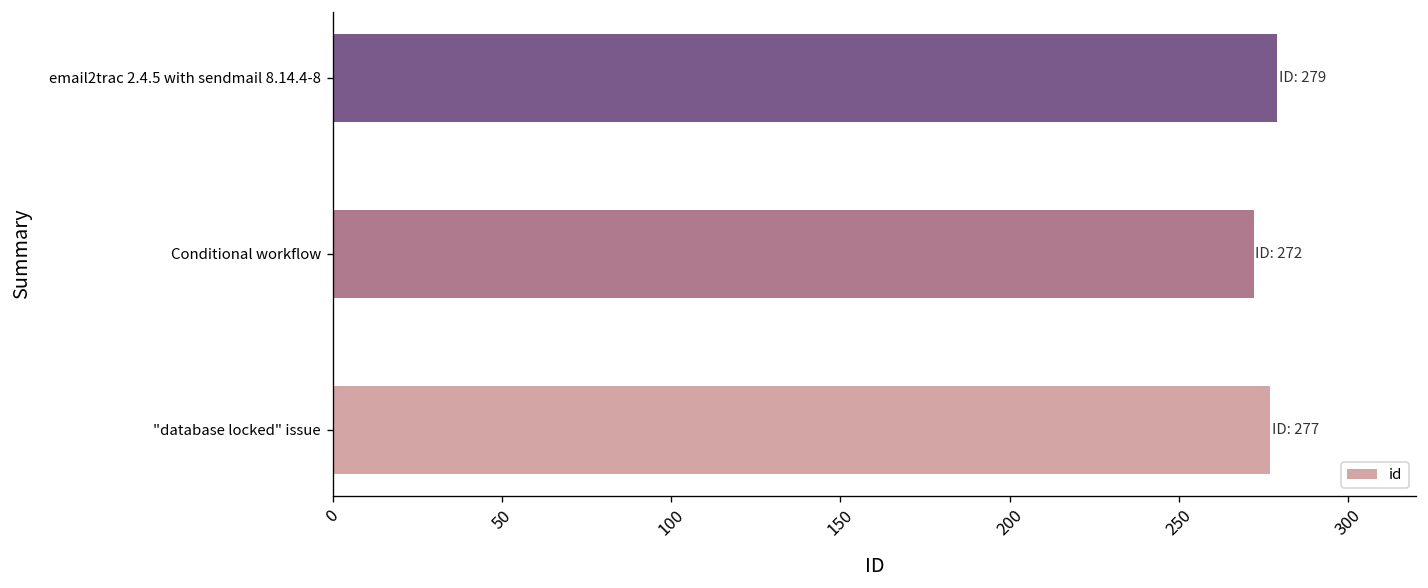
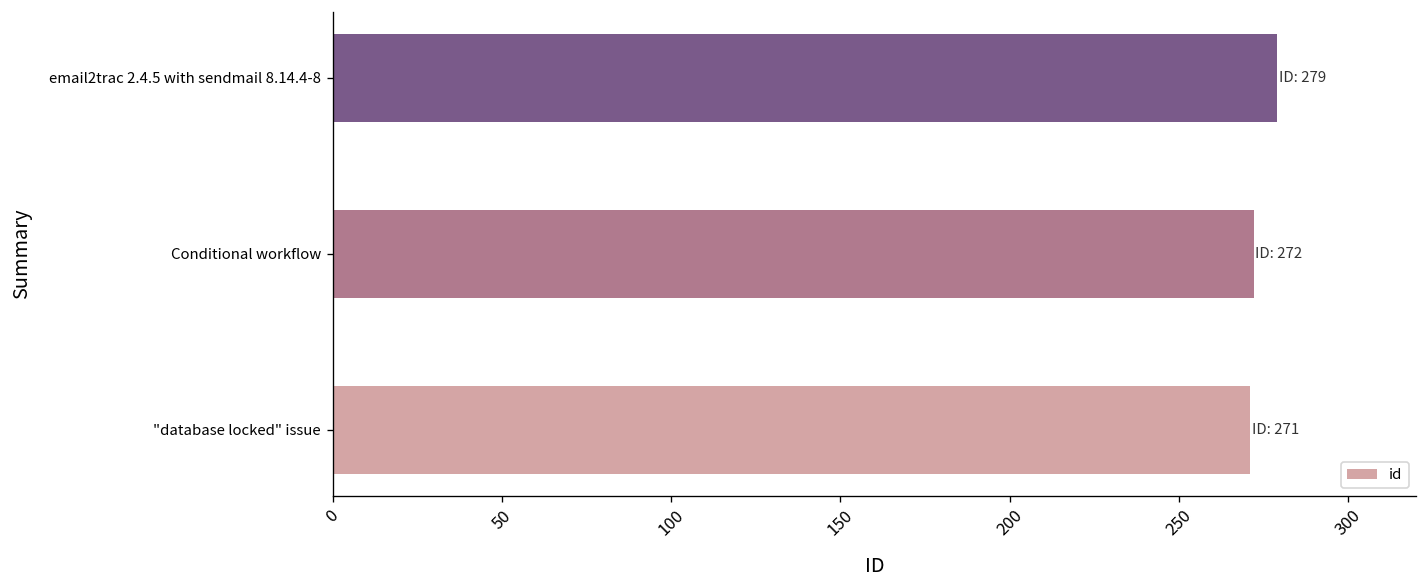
"database locked" issue: 277 -> 271
